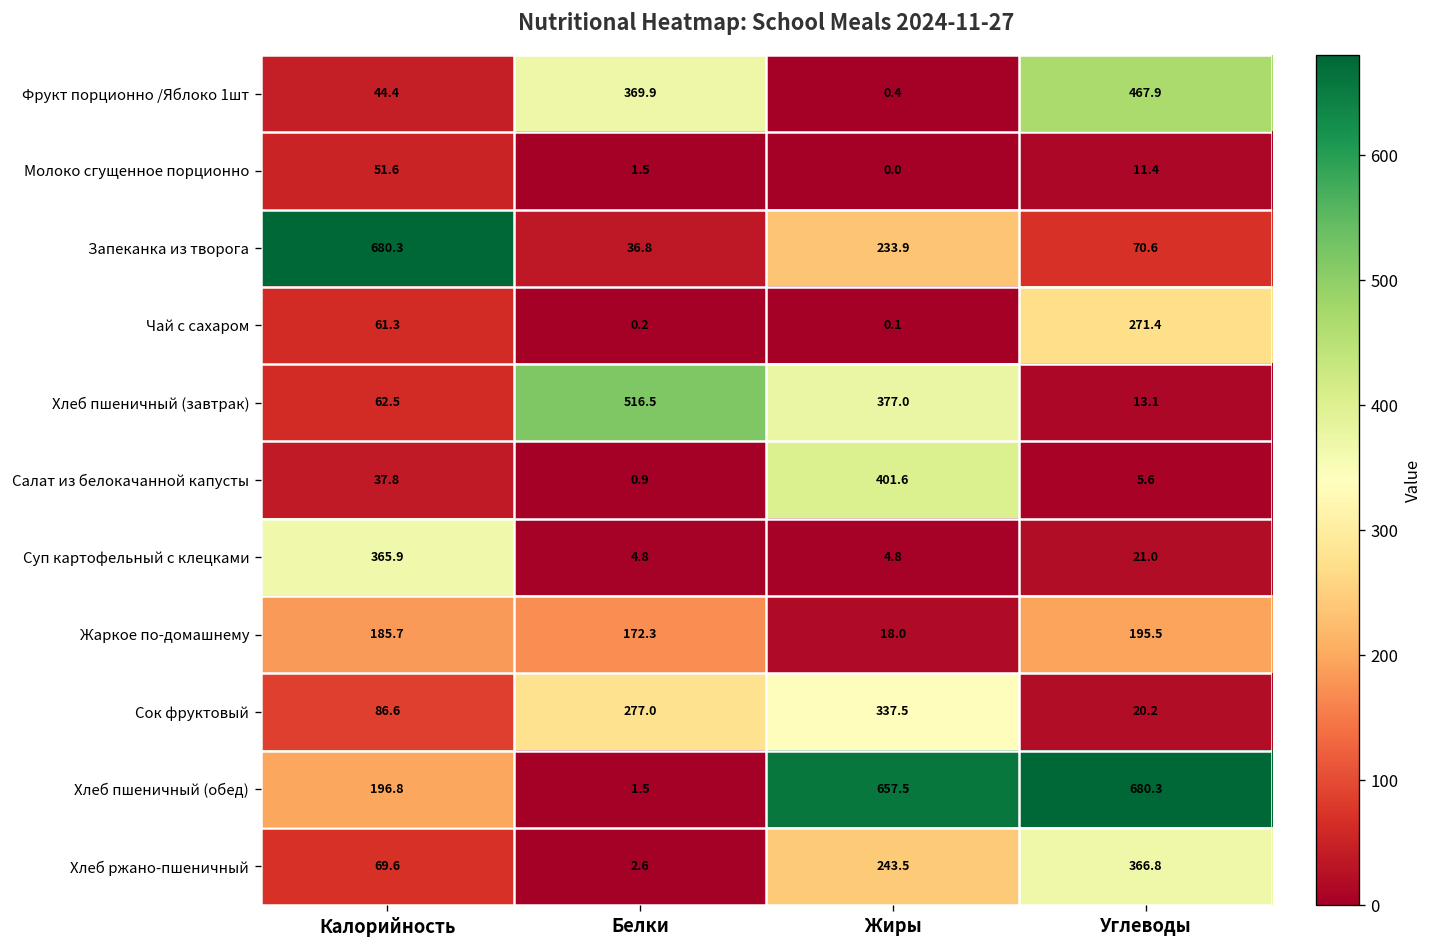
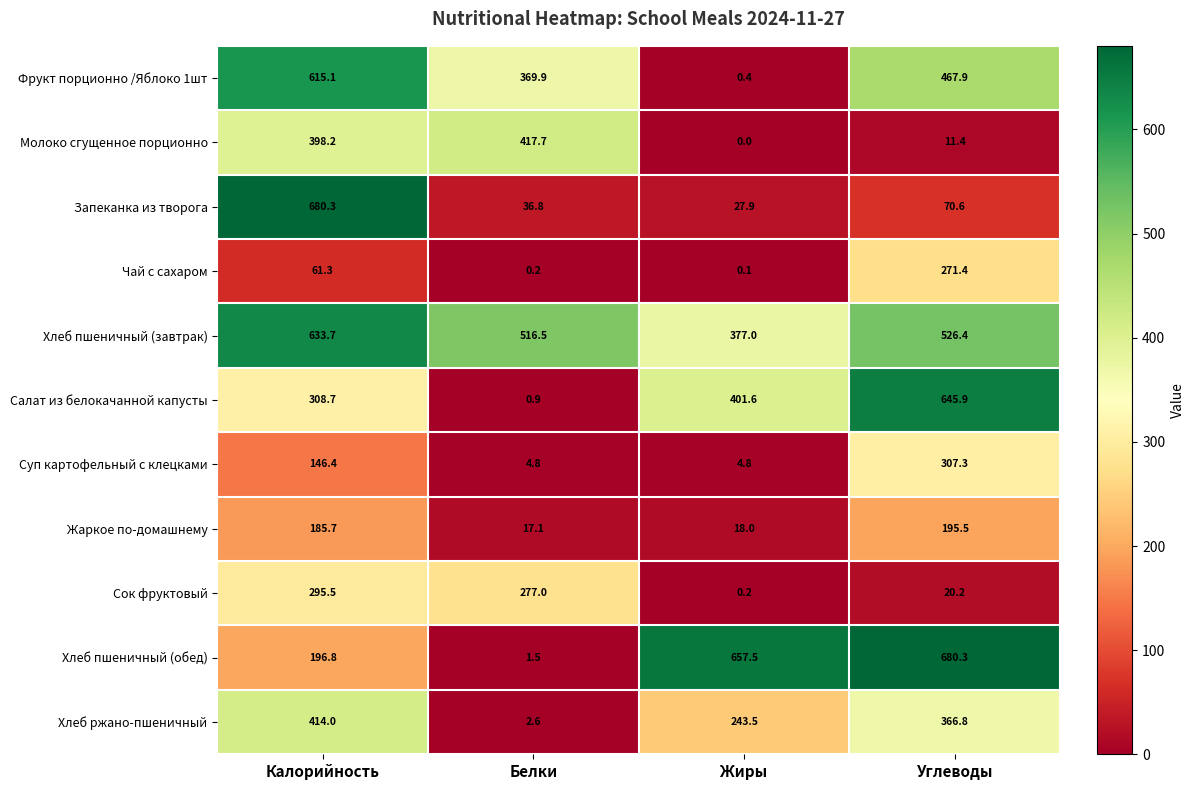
Фрукт порционно /Яблоко 1шт, Калорийность: 44.4 -> 615.1
Молоко сгущенное порционно, Калорийность: 51.6 -> 398.2
Молоко сгущенное порционно, Белки: 1.5 -> 417.7
Запеканка из творога, Жиры: 233.9 -> 27.9
Хлеб пшеничный (завтрак), Калорийность: 62.5 -> 633.7
Хлеб пшеничный (завтрак), Углеводы: 13.1 -> 526.4
Салат из белокачанной капусты, Калорийность: 37.8 -> 308.7
Салат из белокачанной капусты, Углеводы: 5.6 -> 645.9
Суп картофельный с клецками, Калорийность: 365.9 -> 146.4
Суп картофельный с клецками, Углеводы: 21.0 -> 307.3
Жаркое по-домашнему, Белки: 172.3 -> 17.1
Сок фруктовый, Калорийность: 86.6 -> 295.5
Сок фруктовый, Жиры: 337.5 -> 0.2
Хлеб ржано-пшеничный, Калорийность: 69.6 -> 414.0
